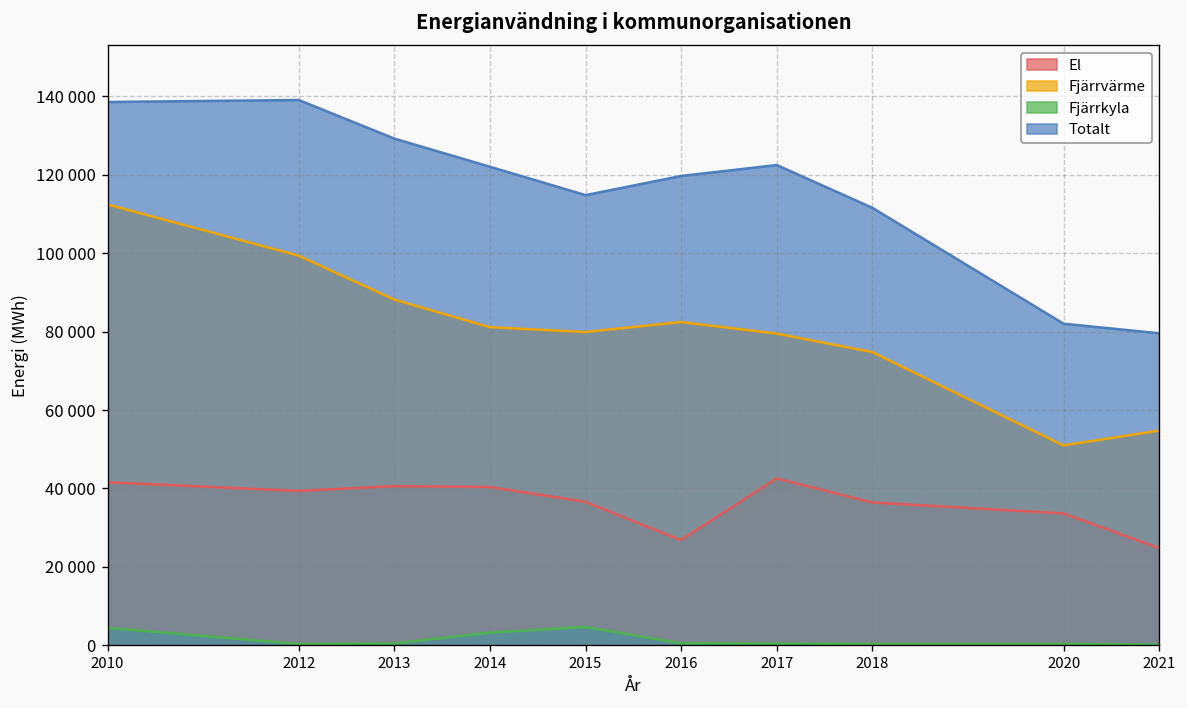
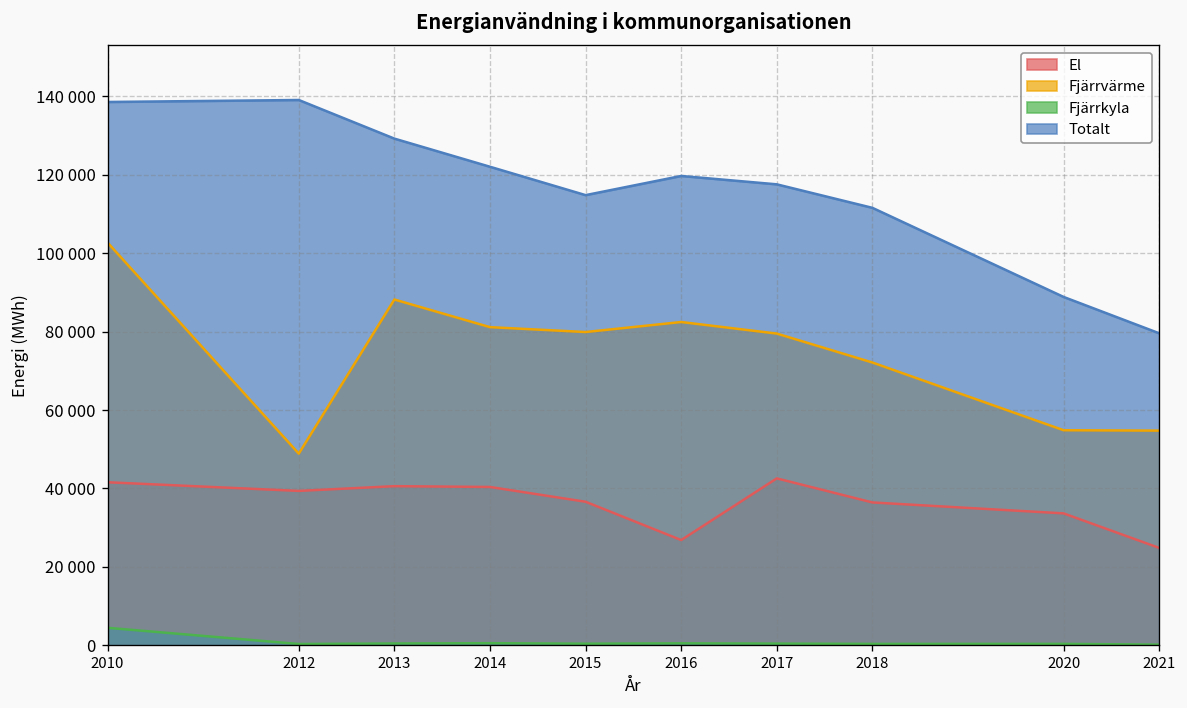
Fjärrvärme, 2010: 112000 -> 103000
Fjärrvärme, 2012: 99000 -> 49000
Fjärrkyla, 2014: 3000 -> 1000
Fjärrkyla, 2015: 5000 -> 0
Totalt, 2017: 122000 -> 118000
Fjärrvärme, 2018: 75000 -> 72000
Fjärrvärme, 2020: 51000 -> 55000
Totalt, 2020: 82000 -> 89000
